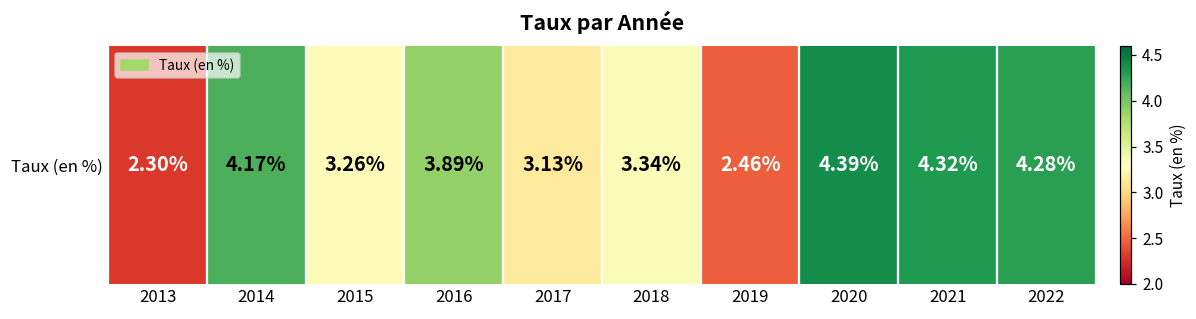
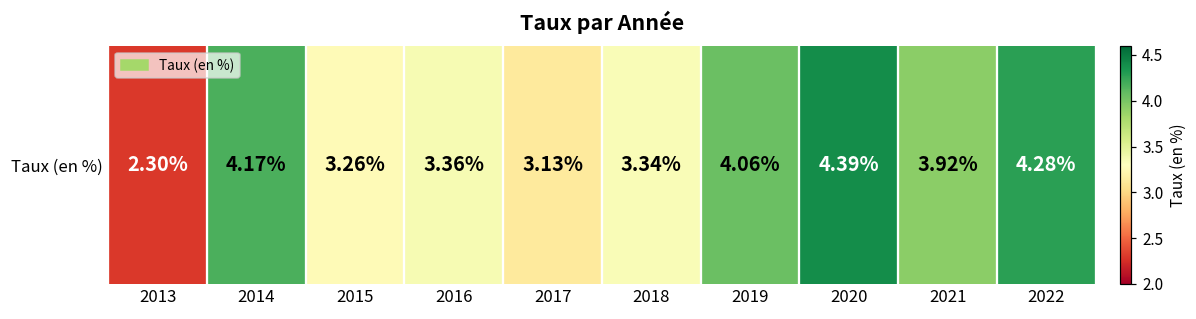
Taux (en %), 2016: 3.89% -> 3.36%
Taux (en %), 2019: 2.46% -> 4.06%
Taux (en %), 2021: 4.32% -> 3.92%
